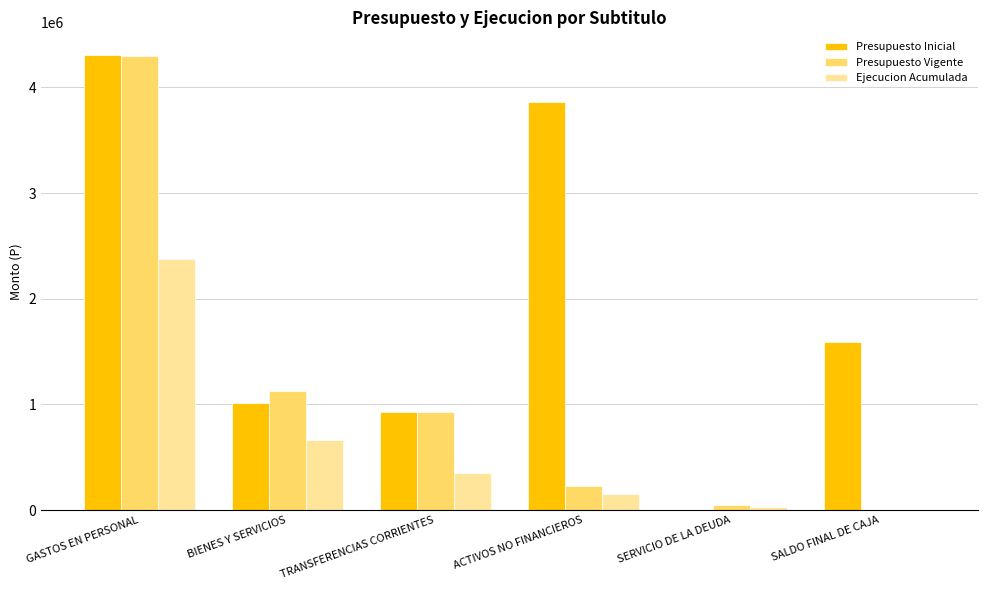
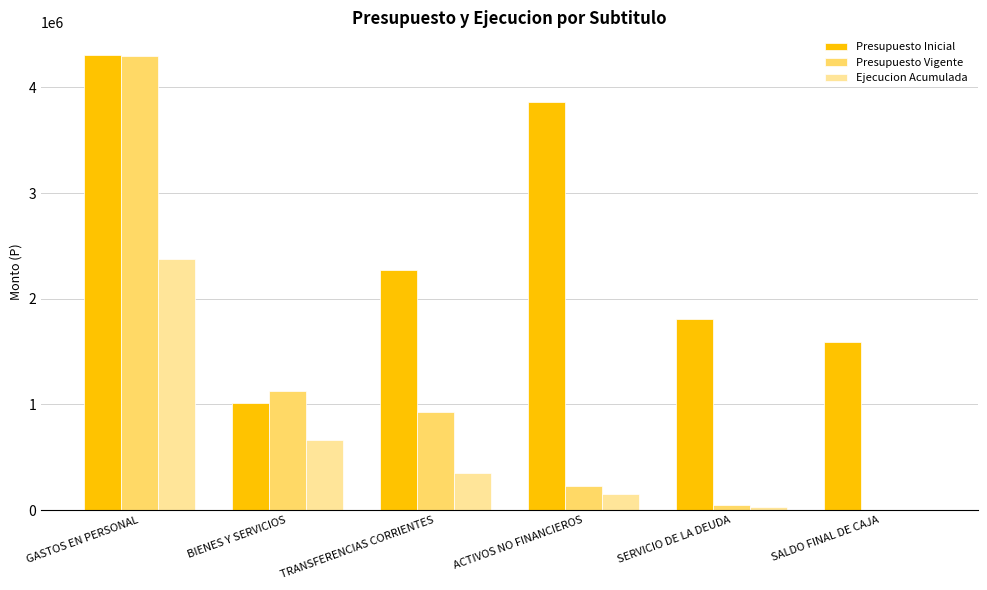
Presupuesto Inicial, TRANSFERENCIAS CORRIENTES: 930000 -> 2270000
Presupuesto Inicial, SERVICIO DE LA DEUDA: 0 -> 1810000
